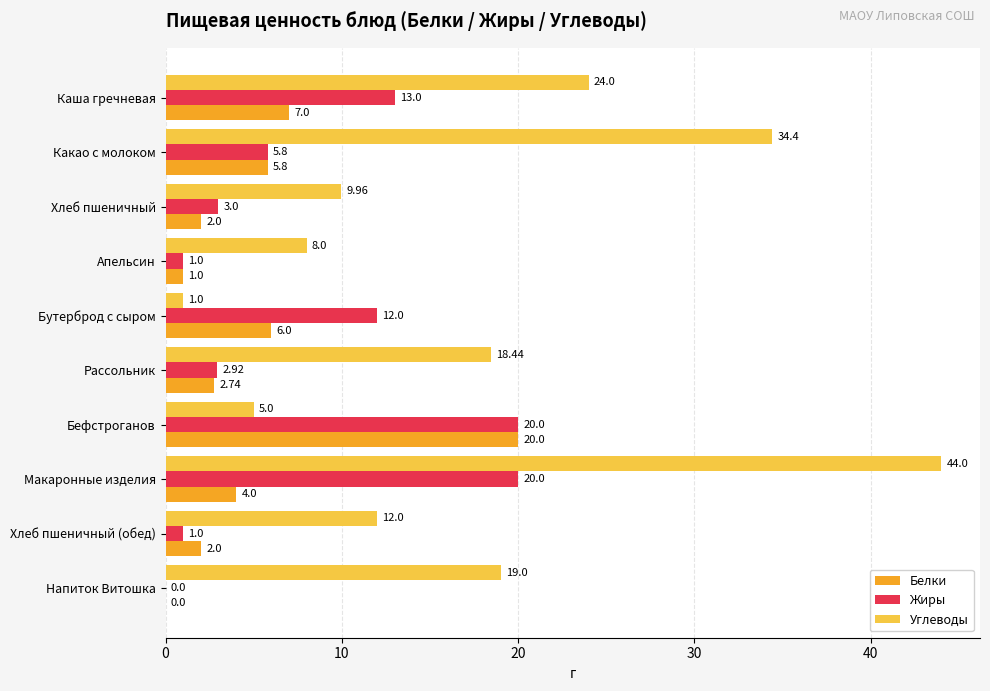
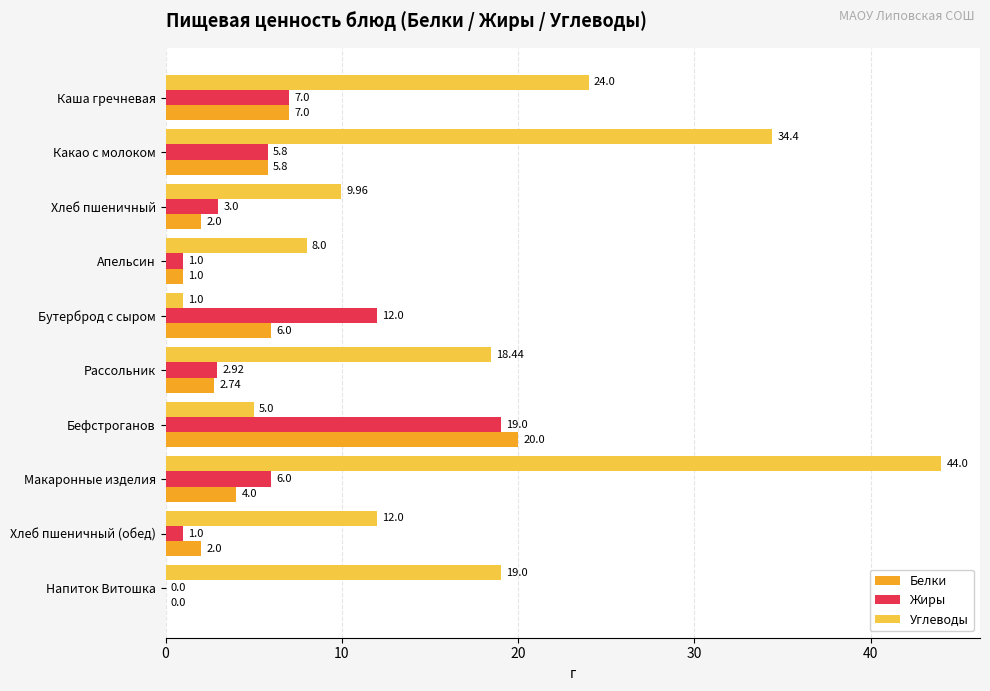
Жиры, Каша гречневая: 13.0 -> 7.0
Жиры, Бефстроганов: 20.0 -> 19.0
Жиры, Макаронные изделия: 20.0 -> 6.0
